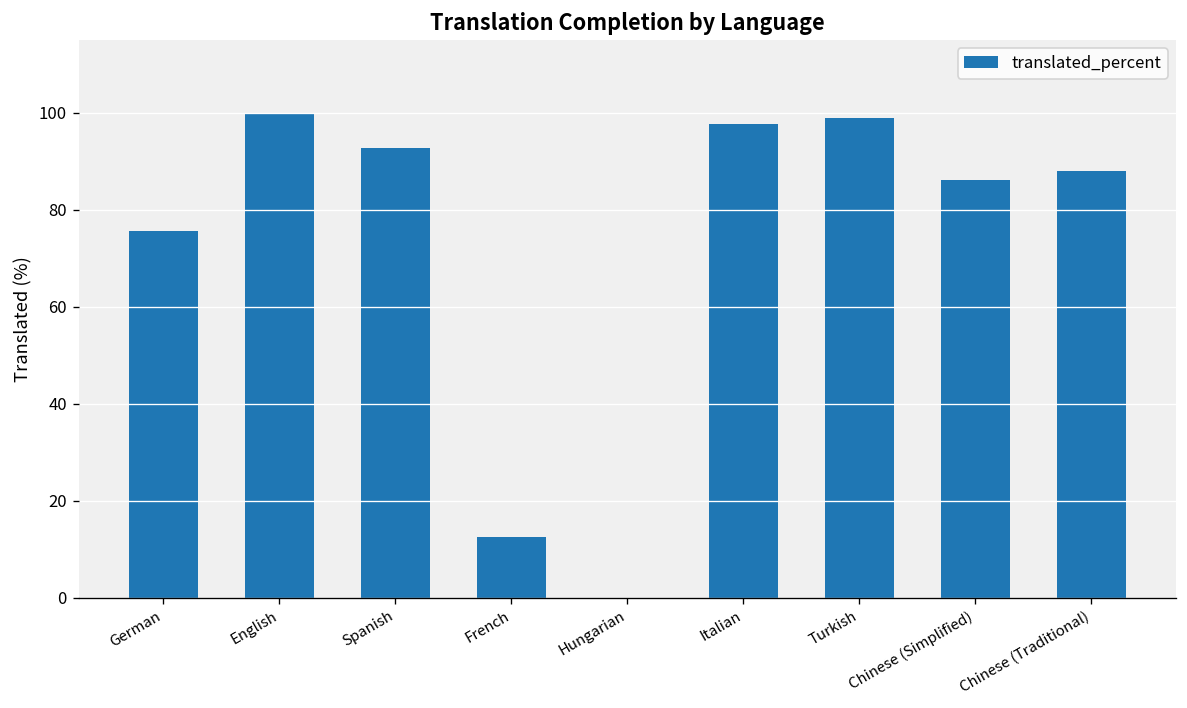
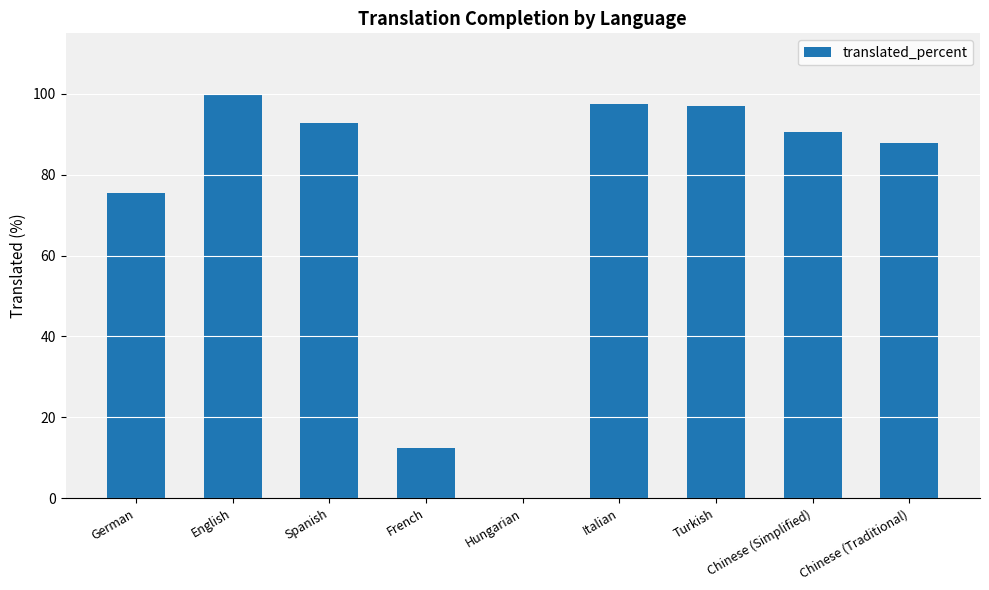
Turkish: 99 -> 97
Chinese (Simplified): 86 -> 91
